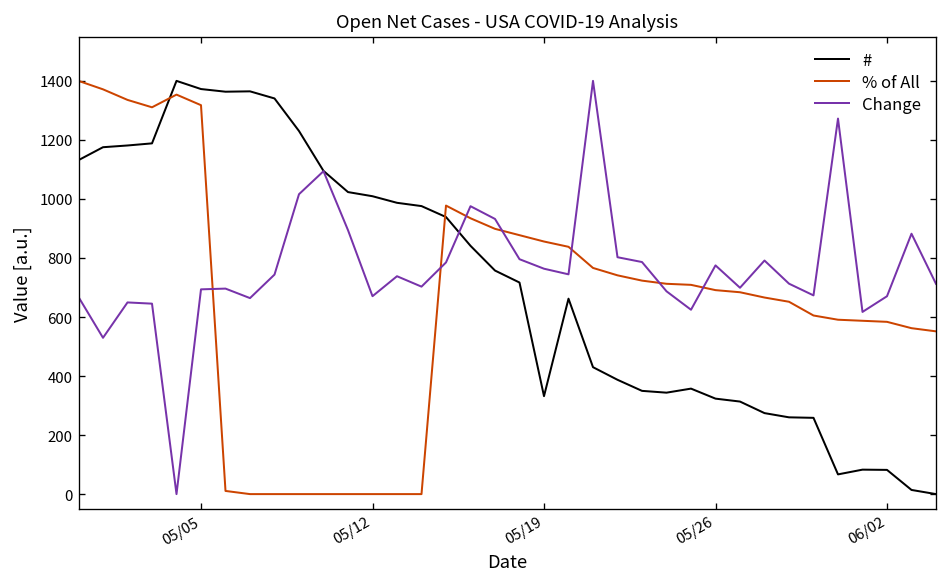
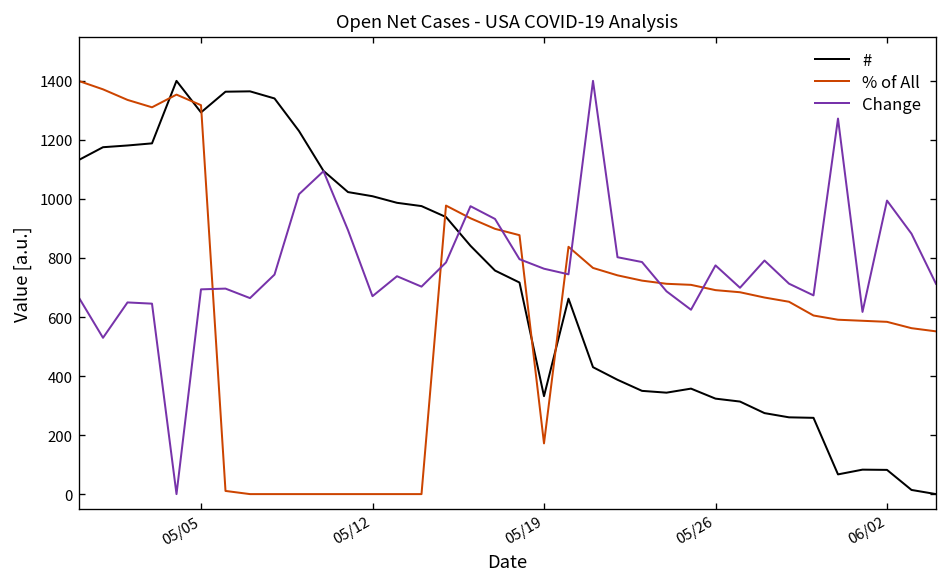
#, 05/05: 1370 -> 1290
% of All, 05/19: 860 -> 170
Change, 06/02: 670 -> 990
